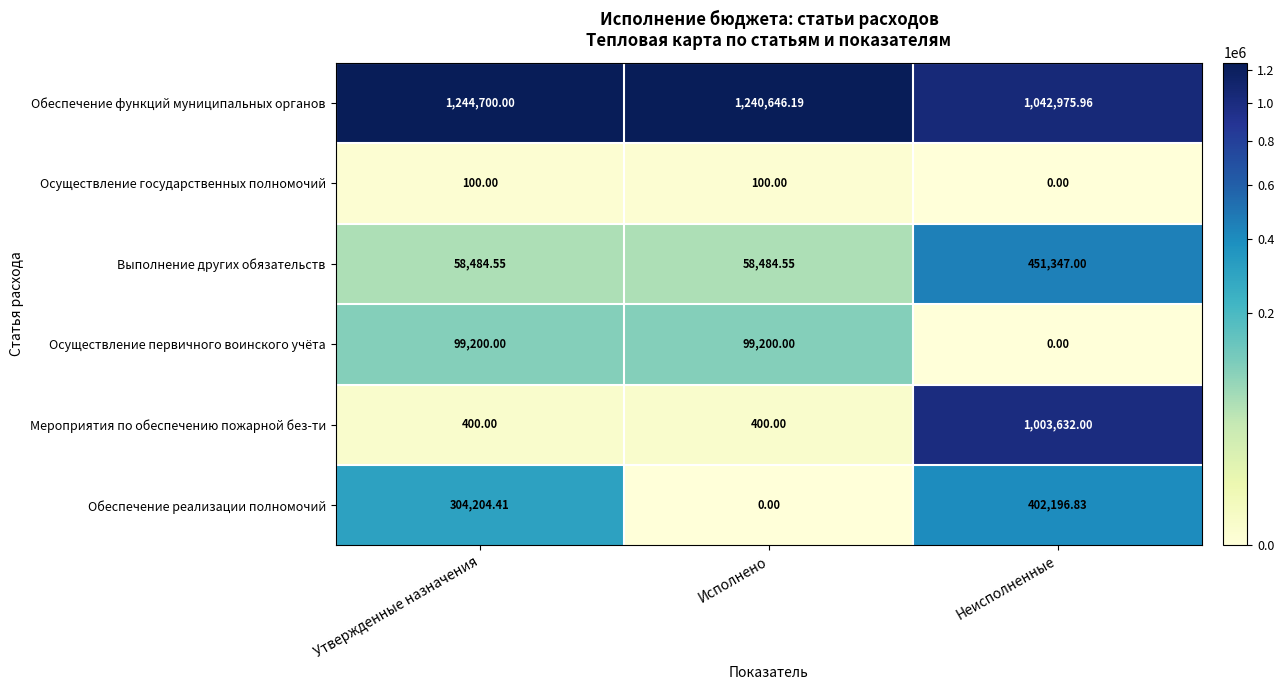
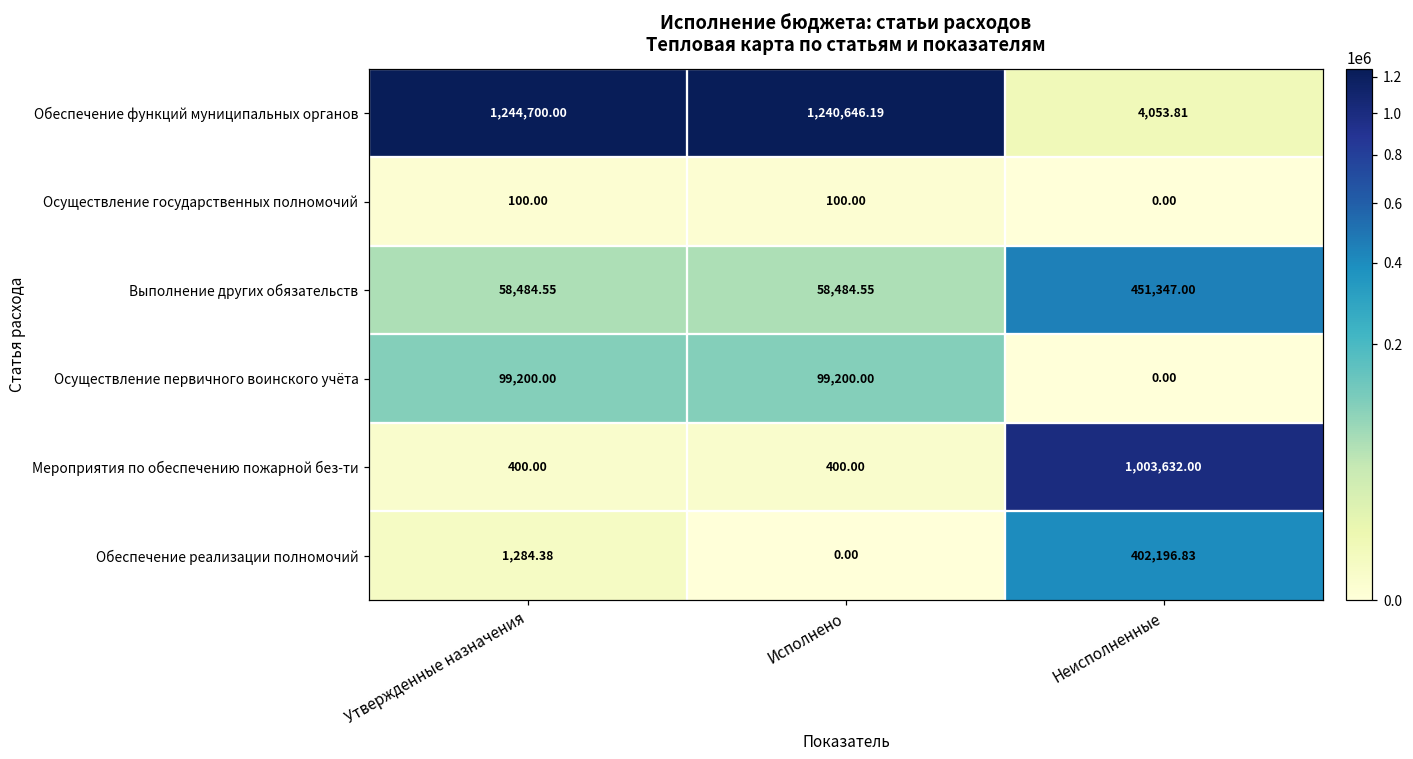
Обеспечение функций муниципальных органов, Неисполненные: 1,042,975.96 -> 4,053.81
Обеспечение реализации полномочий, Утвержденные назначения: 304,204.41 -> 1,284.38
